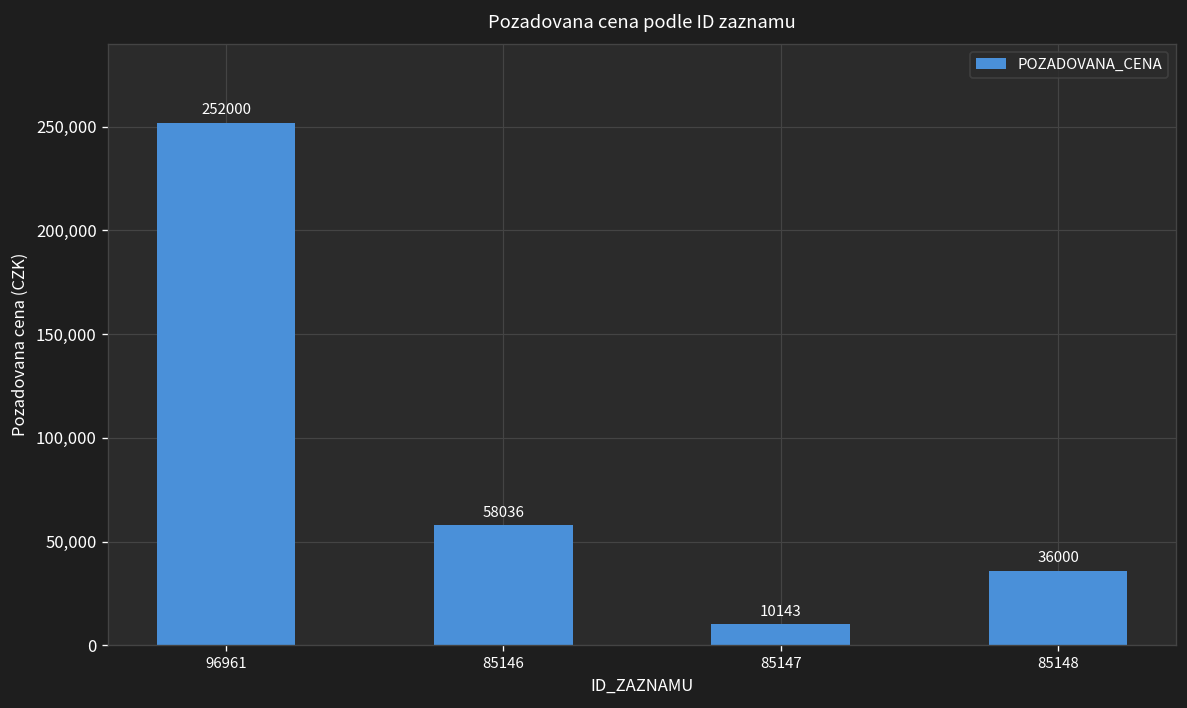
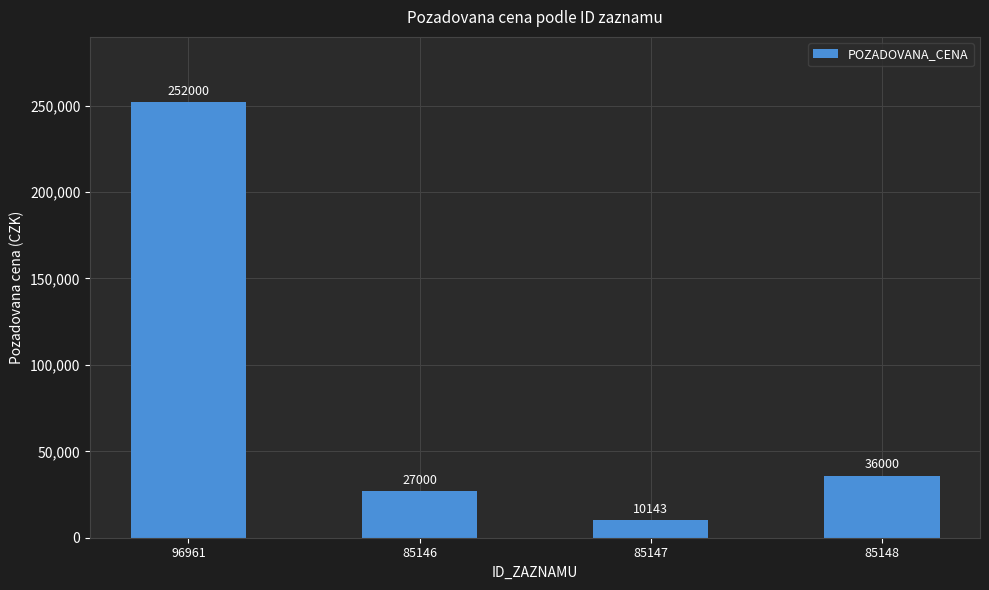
85146: 58036 -> 27000
